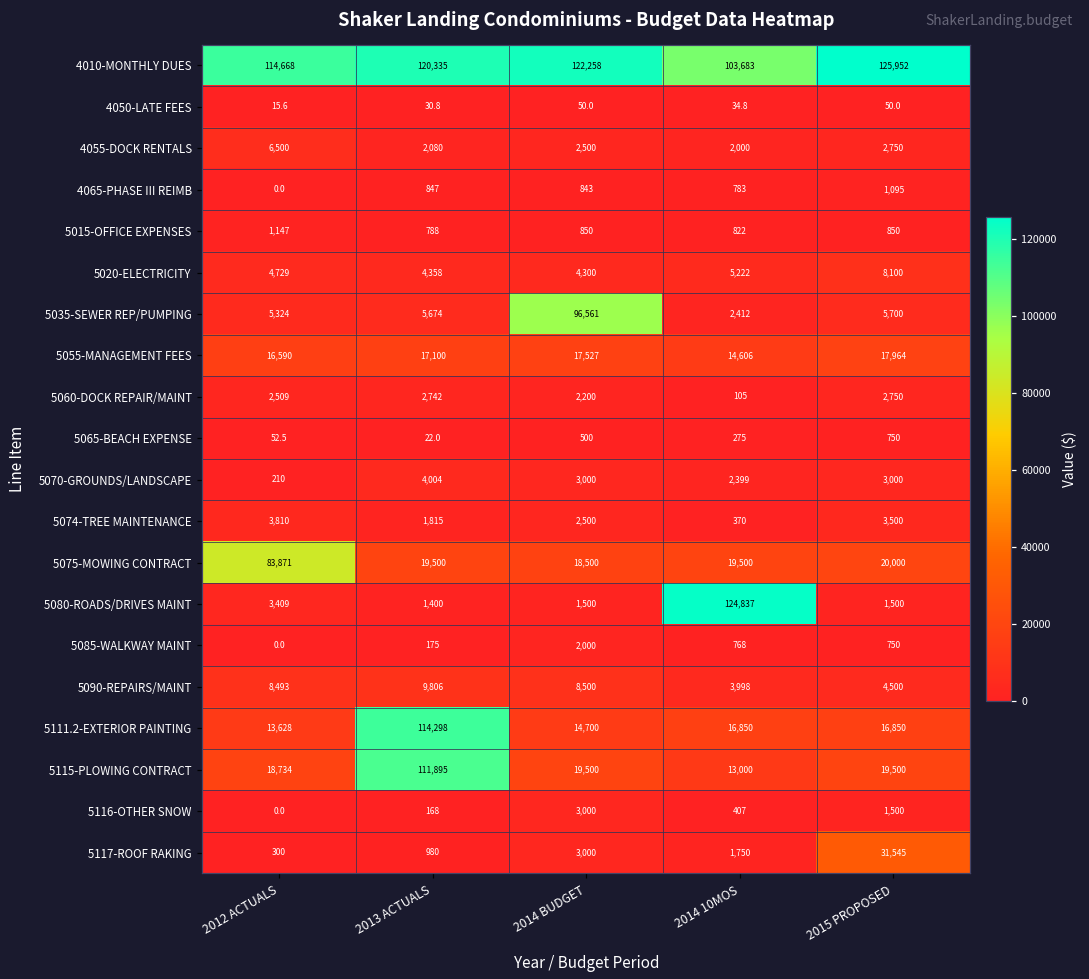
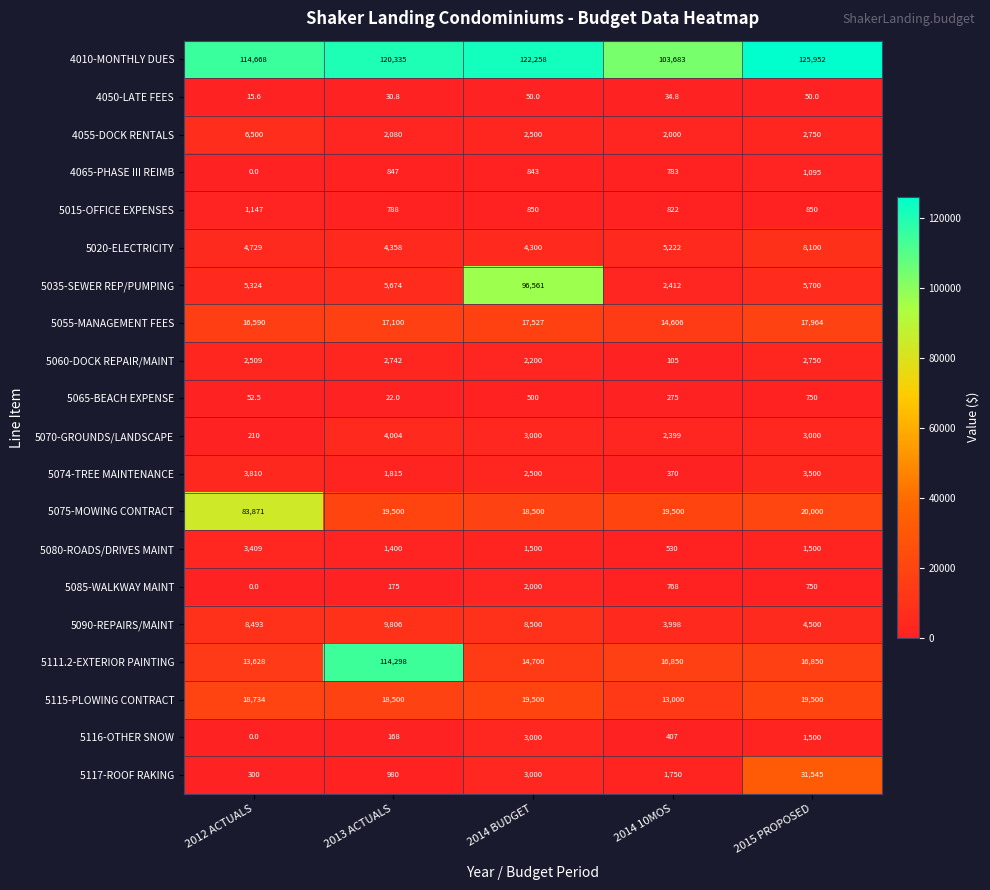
5080-ROADS/DRIVES MAINT, 2014 10MOS: 124,837 -> 530
5115-PLOWING CONTRACT, 2013 ACTUALS: 111,895 -> 18,500
